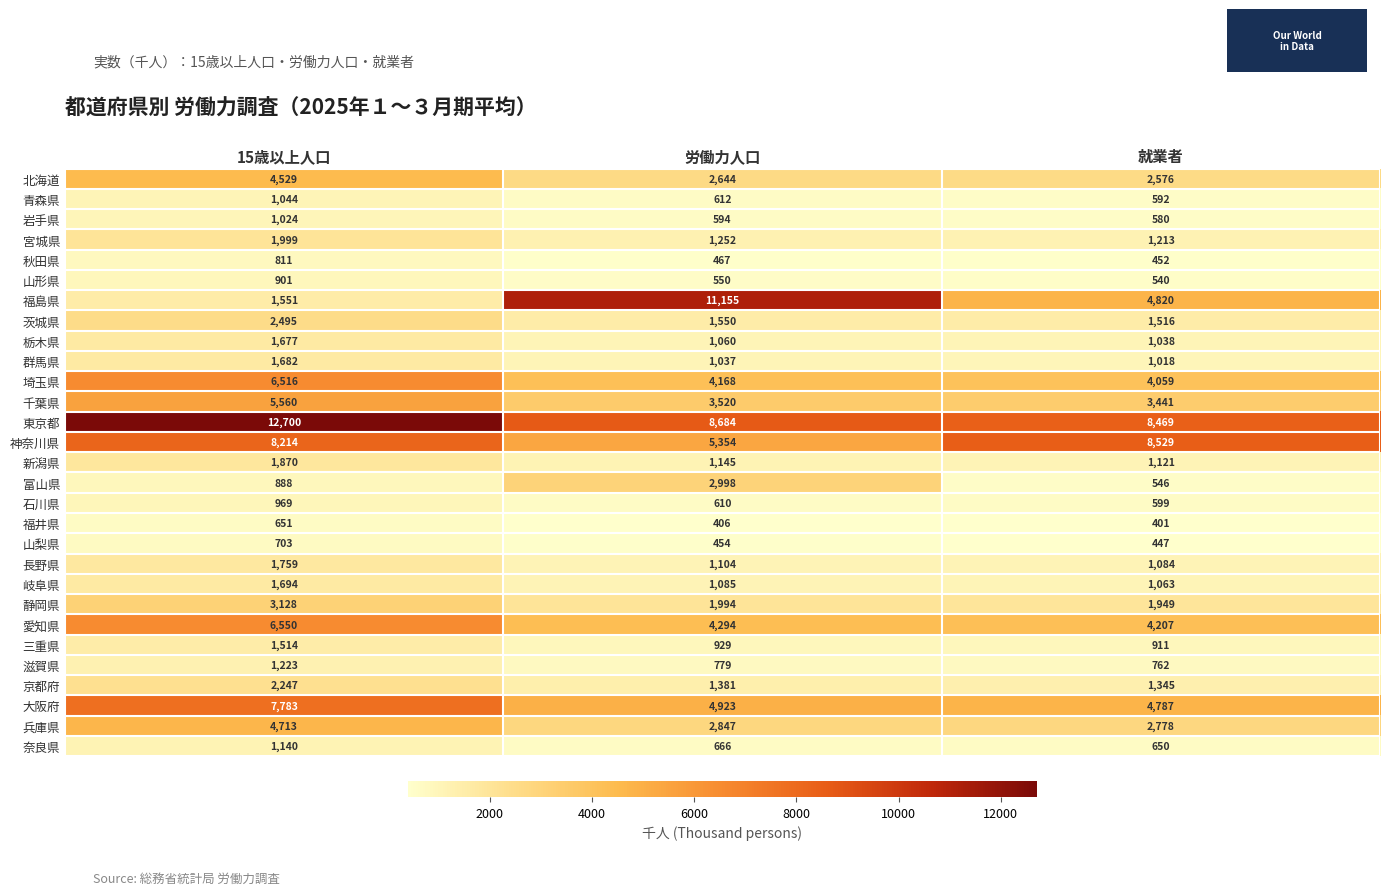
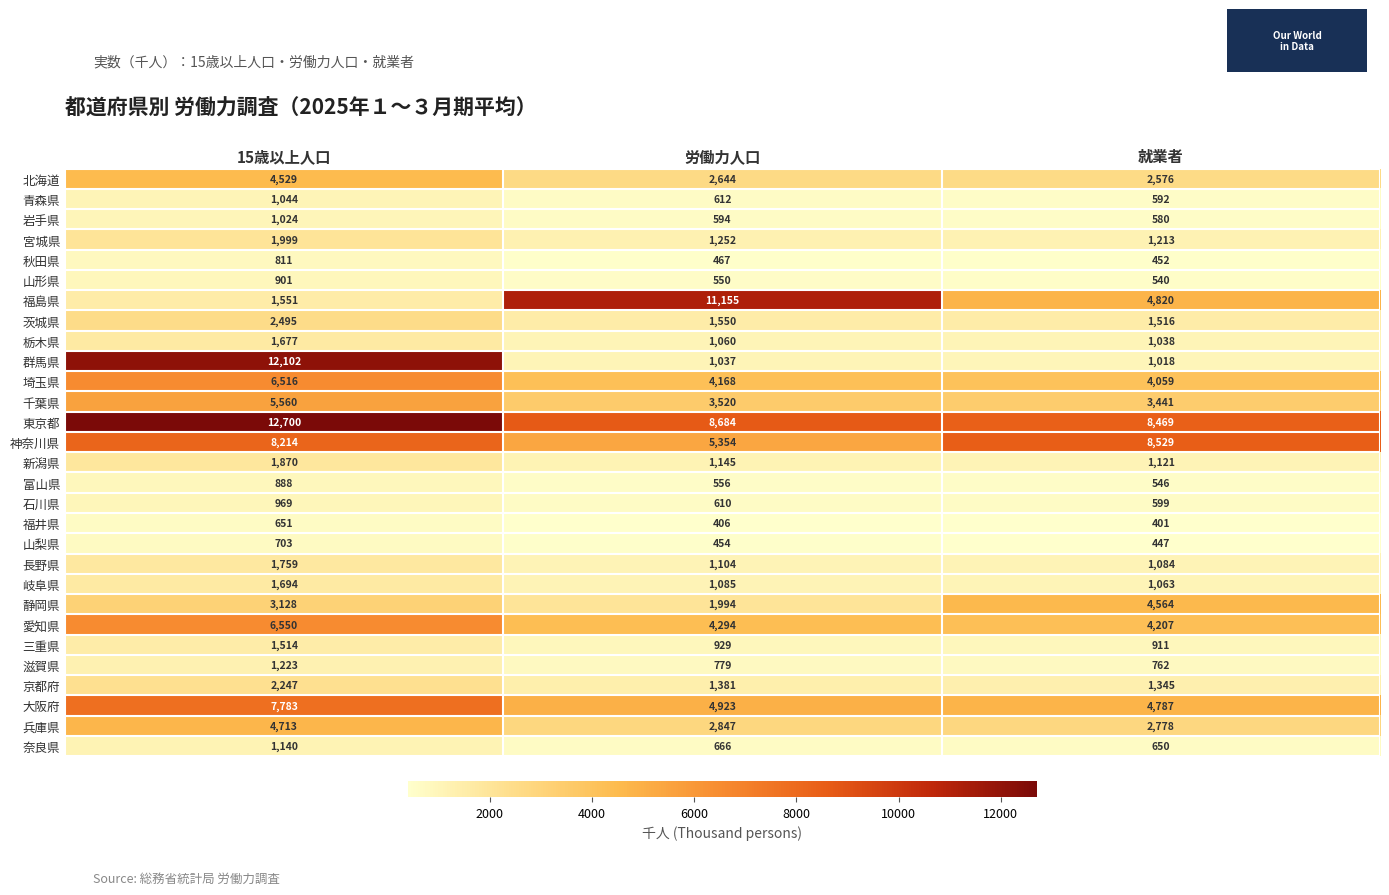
群馬県, 15歳以上人口: 1,682 -> 12,102
富山県, 労働力人口: 2,998 -> 556
静岡県, 就業者: 1,949 -> 4,564
